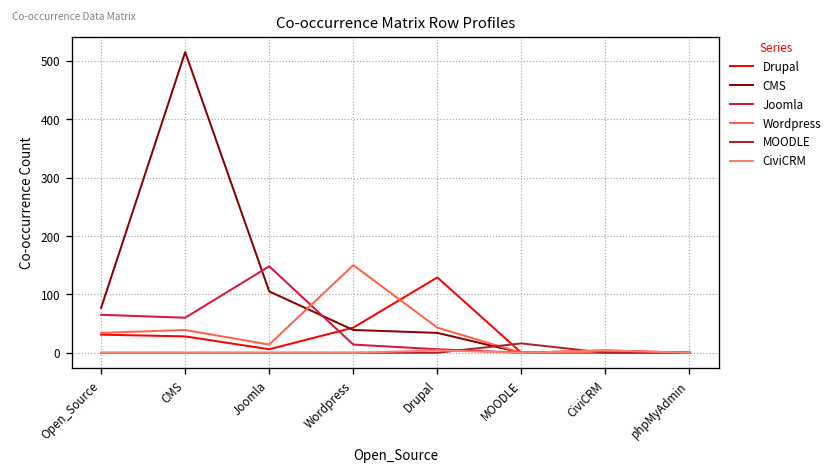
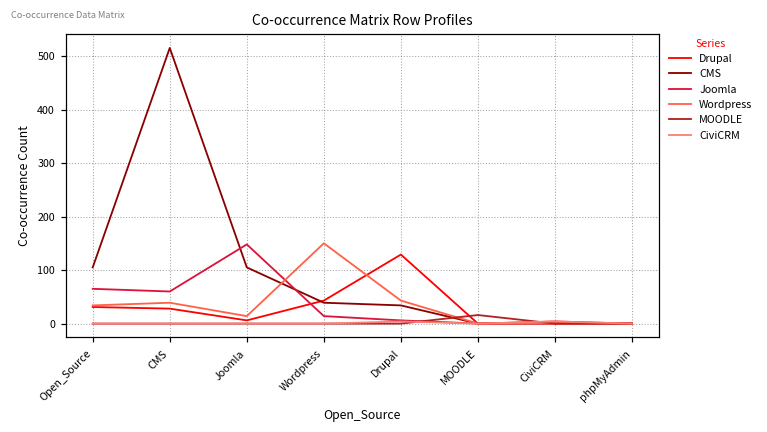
CMS, Open_Source: 80 -> 110
